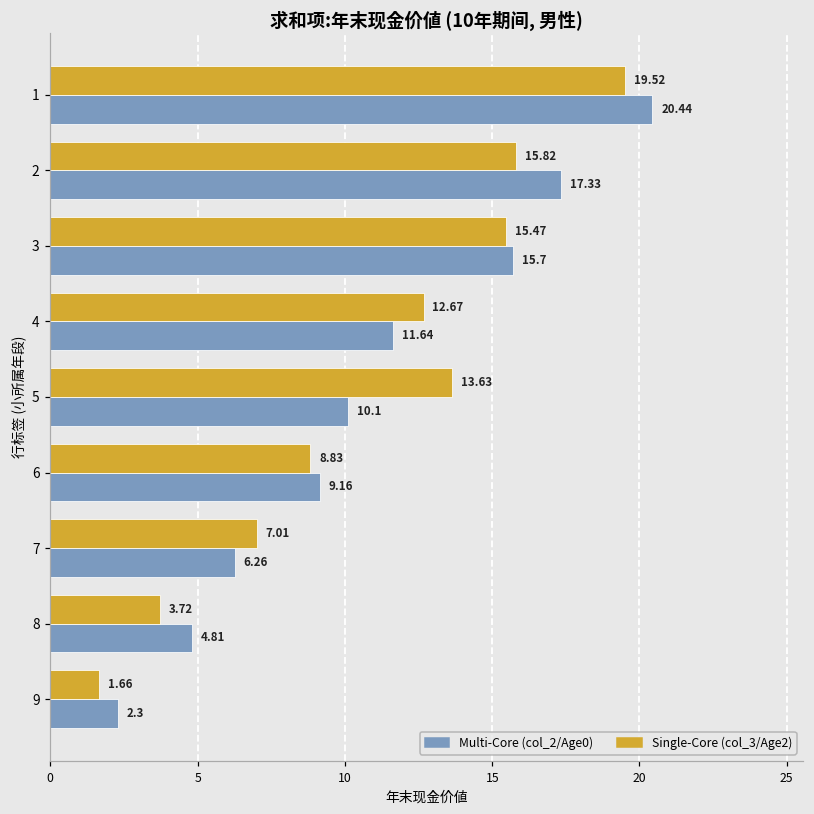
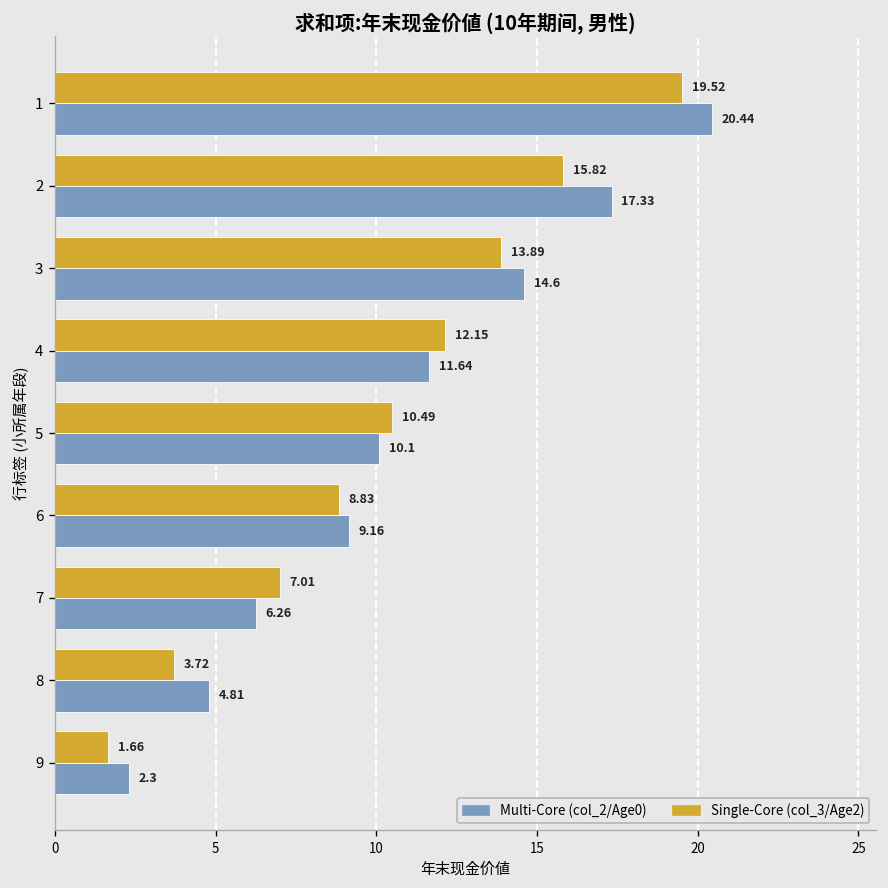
Single-Core (col_3/Age2), 3: 15.47 -> 13.89
Multi-Core (col_2/Age0), 3: 15.7 -> 14.6
Single-Core (col_3/Age2), 4: 12.67 -> 12.15
Single-Core (col_3/Age2), 5: 13.63 -> 10.49
